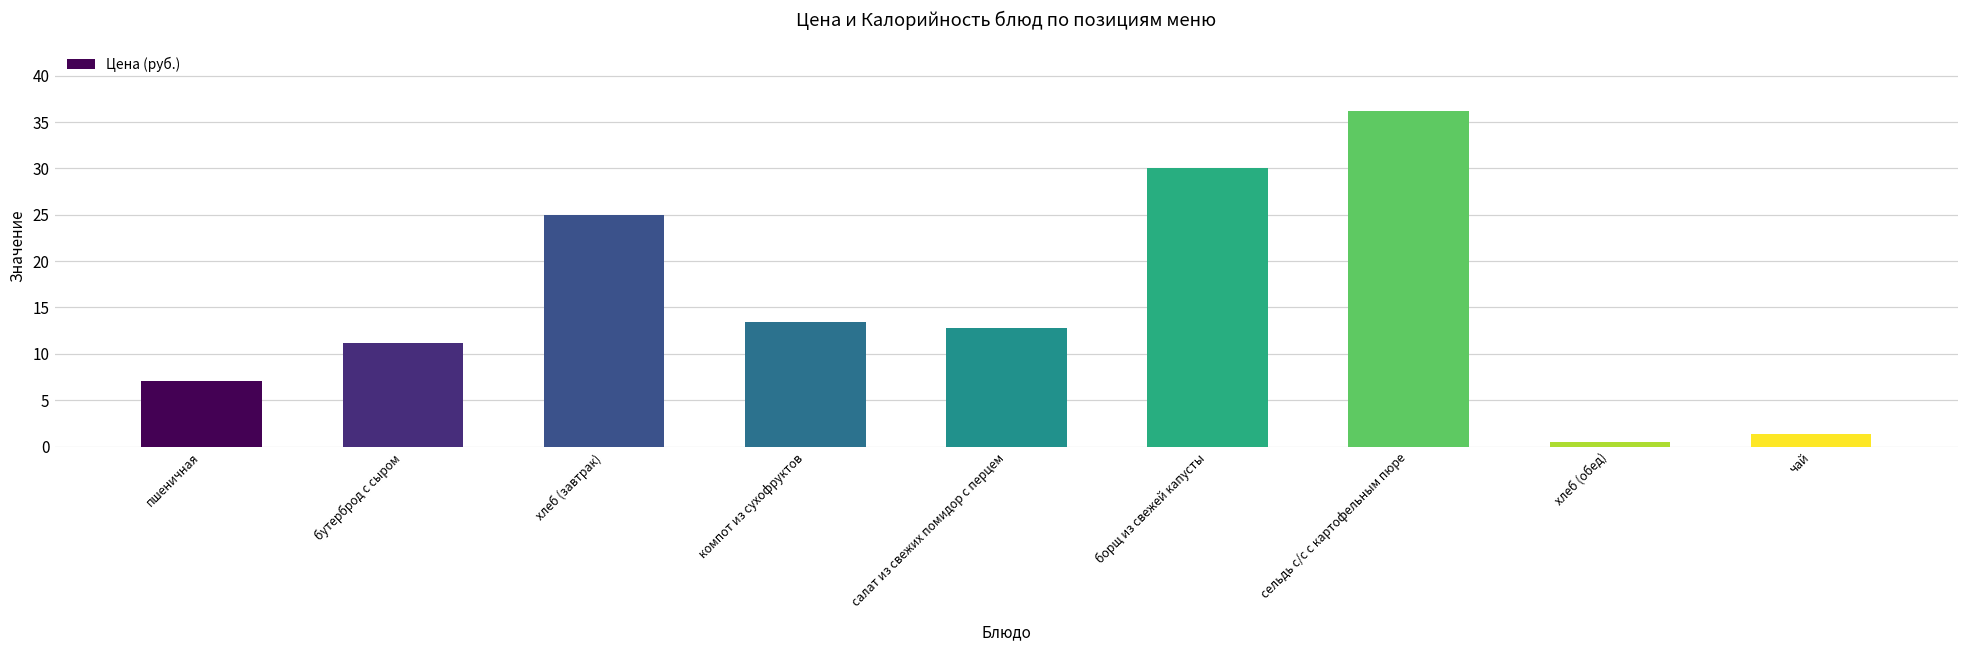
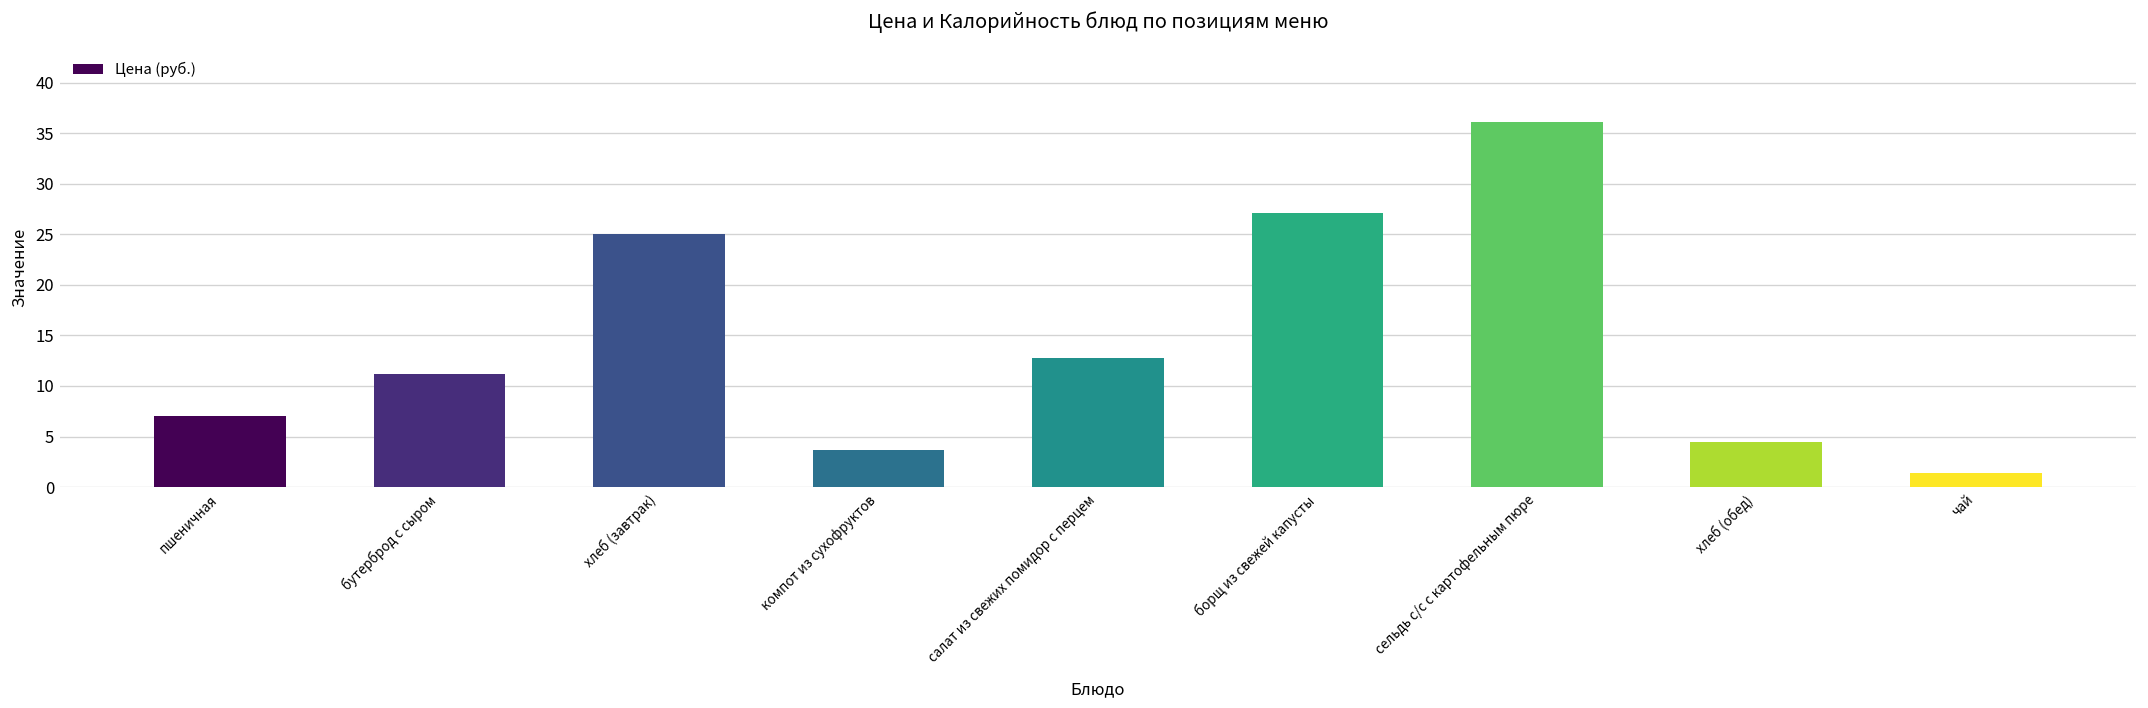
компот из сухофруктов: 13 -> 4
борщ из свежей капусты: 30 -> 27
хлеб (обед): 1 -> 5
